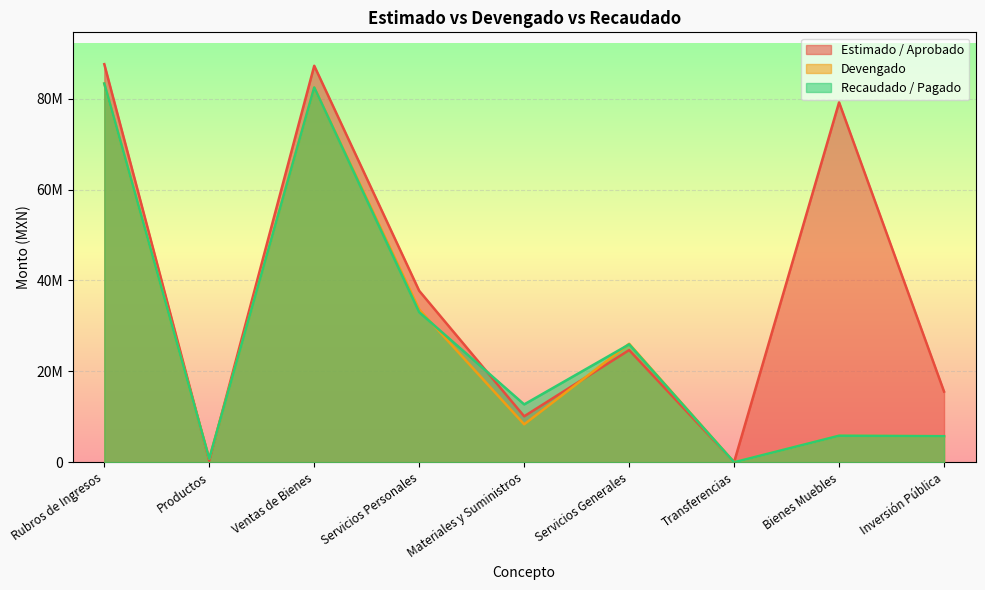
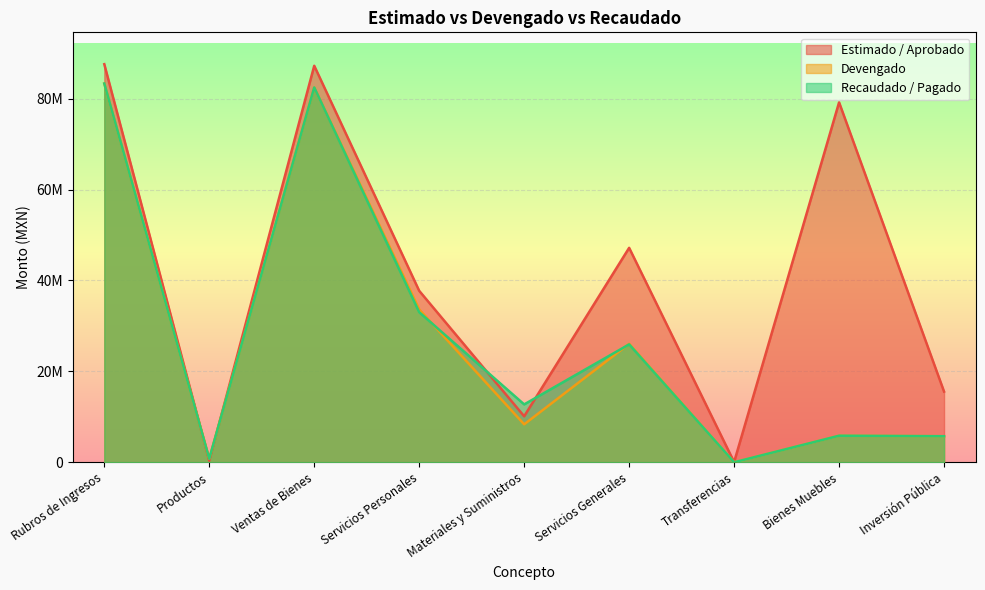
Estimado / Aprobado, Servicios Generales: 25000000 -> 47000000
